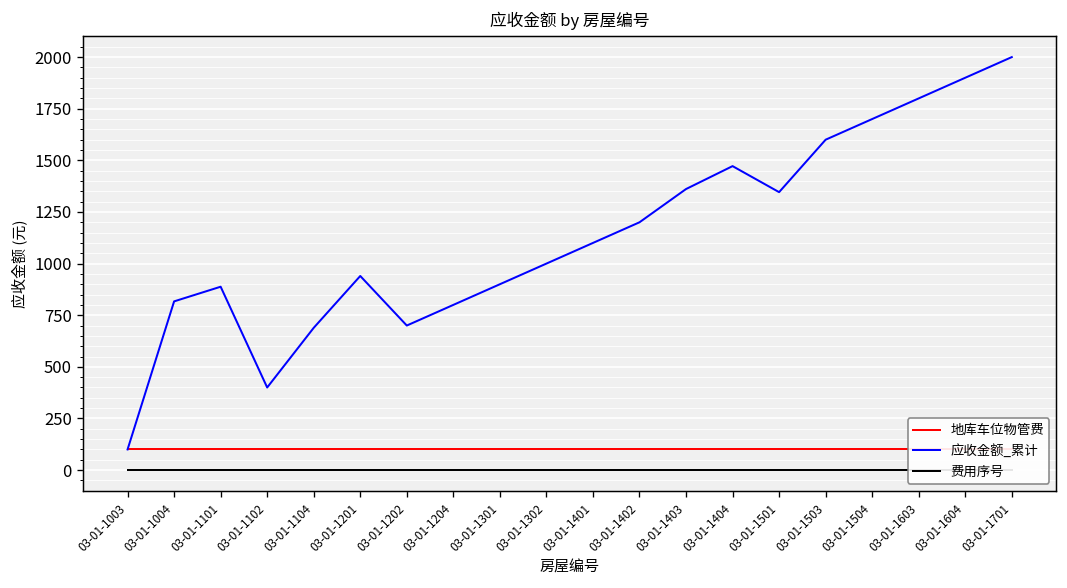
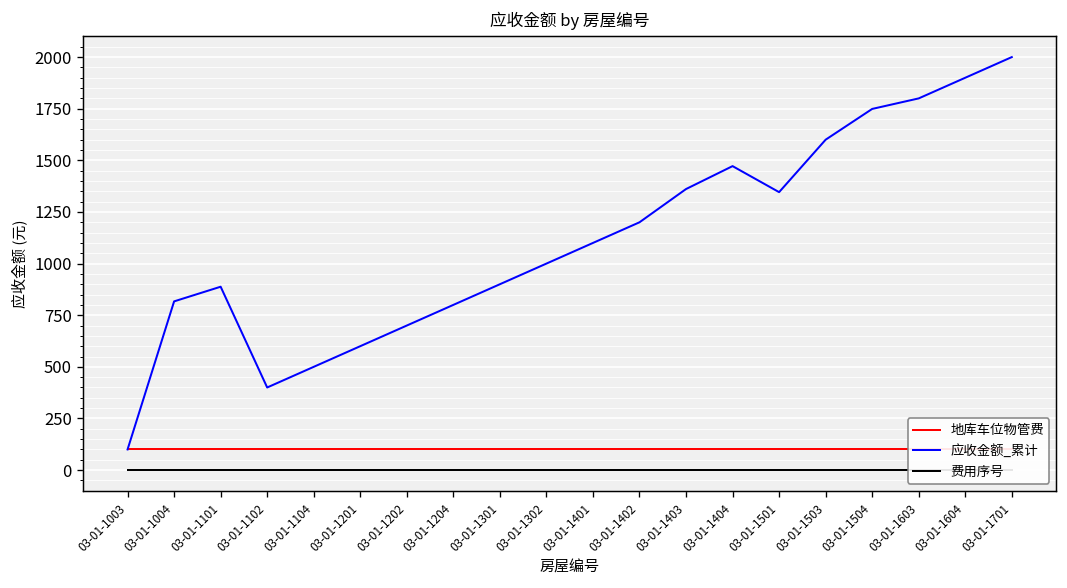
应收金额_累计, 03-01-1104: 690 -> 500
应收金额_累计, 03-01-1201: 940 -> 600
应收金额_累计, 03-01-1504: 1700 -> 1750
